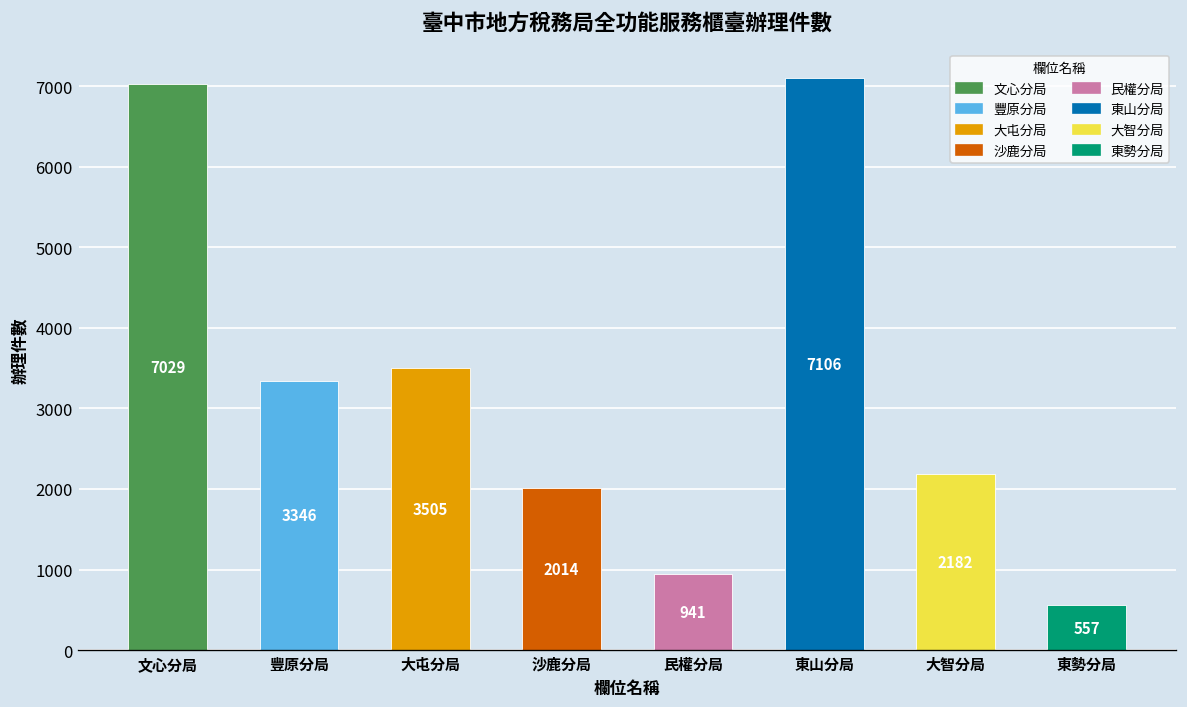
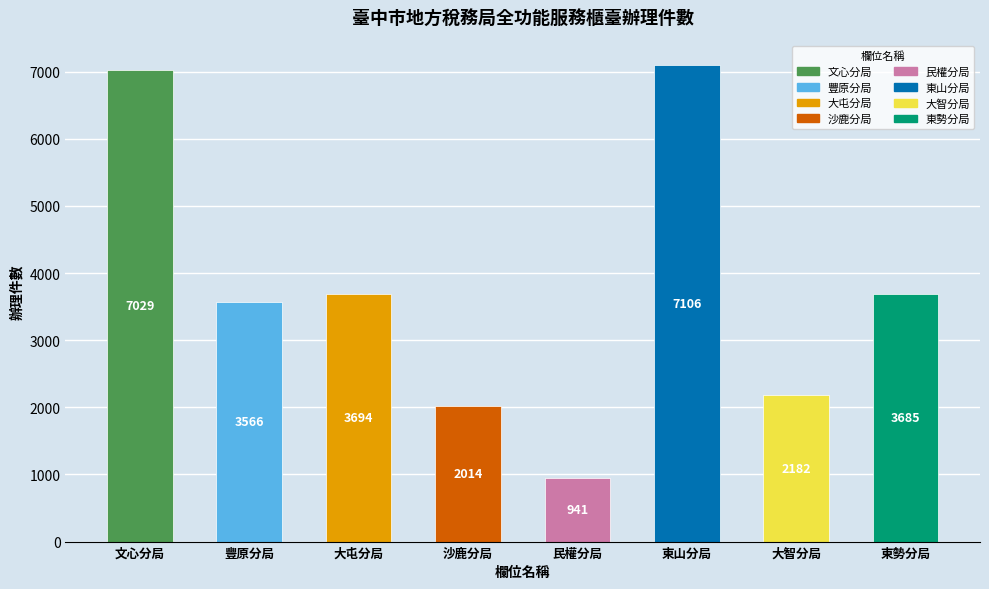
豐原分局: 3346 -> 3566
大屯分局: 3505 -> 3694
東勢分局: 557 -> 3685
